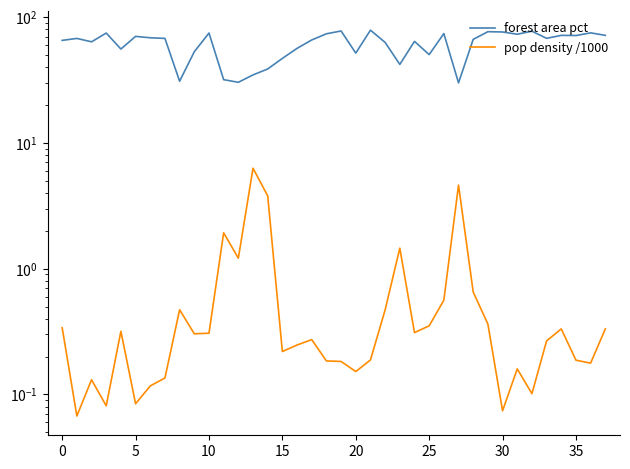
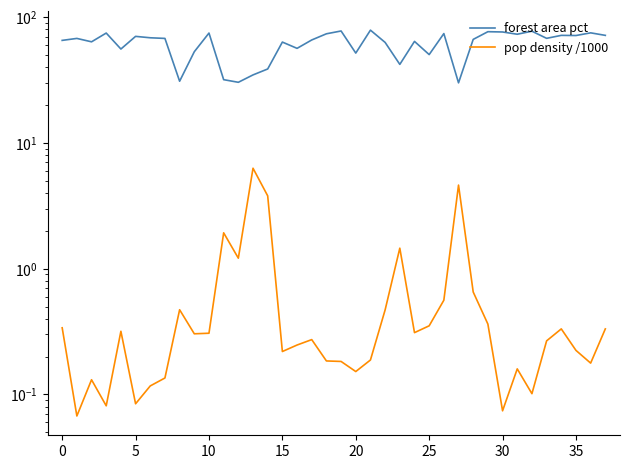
forest area pct, 15: 47 -> 60
pop density /1000, 35: 0.19 -> 0.22
